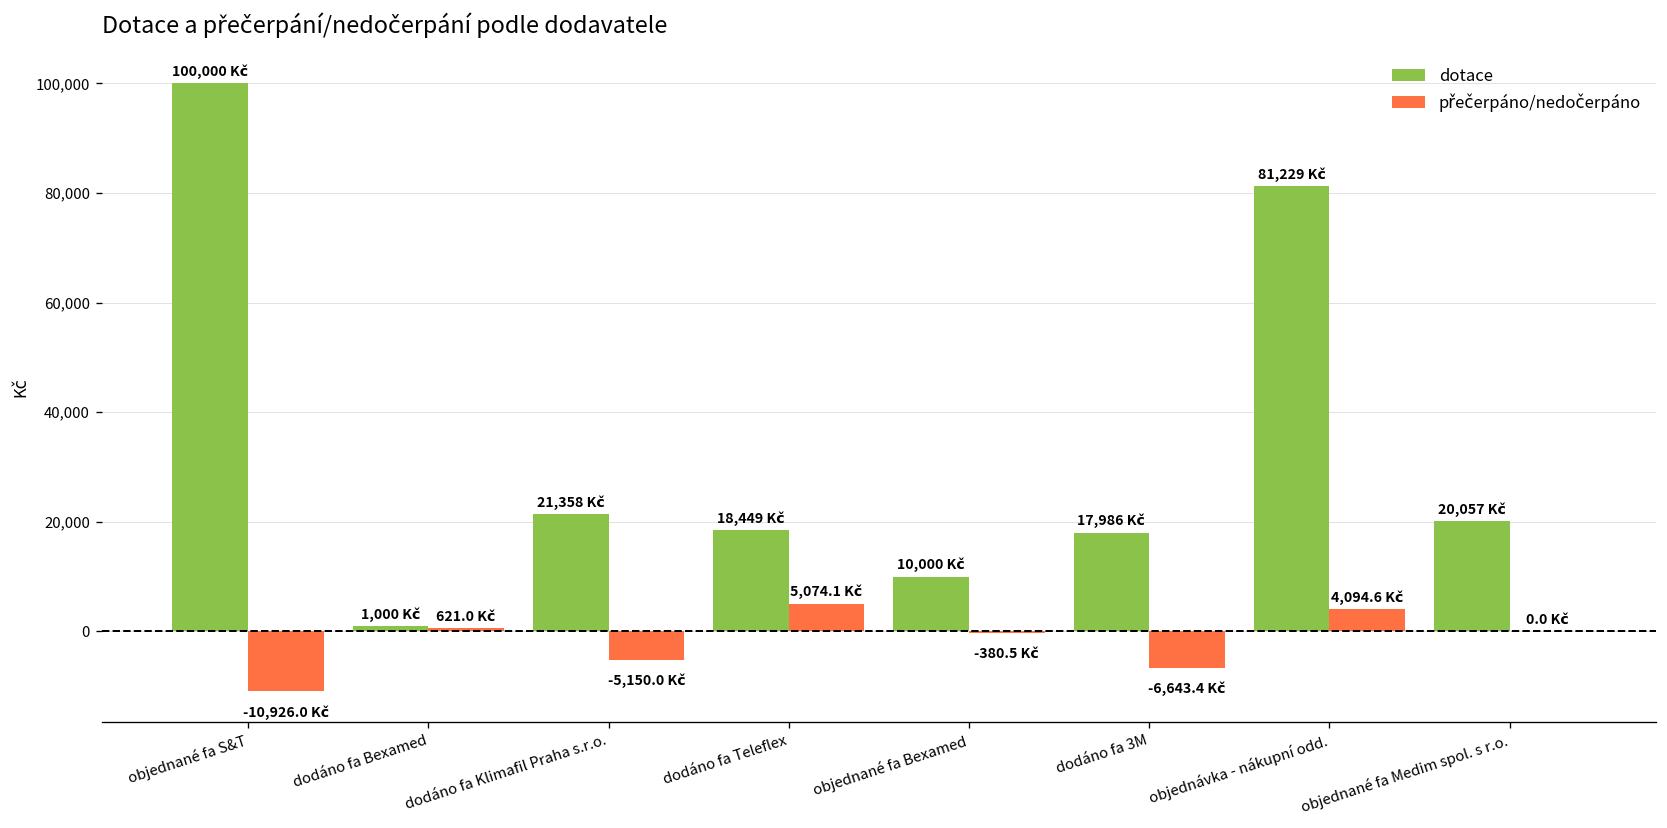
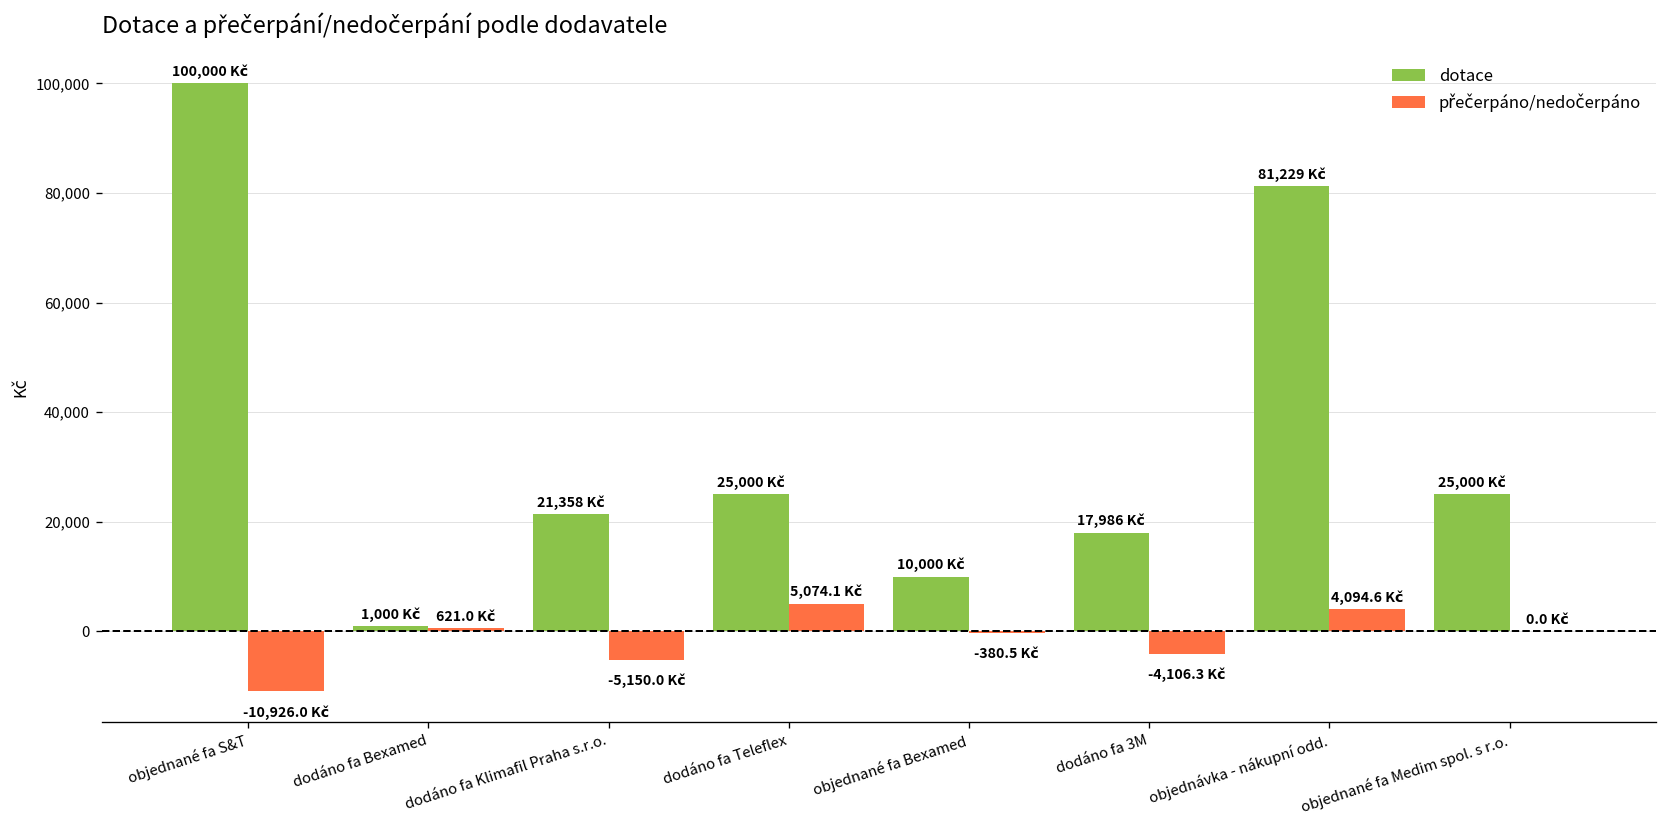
dotace, dodáno fa Teleflex: 18,449 -> 25,000
přečerpáno/nedočerpáno, dodáno fa 3M: -6,643.4 -> -4,106.3
dotace, objednané fa Medim spol. s r.o.: 20,057 -> 25,000
